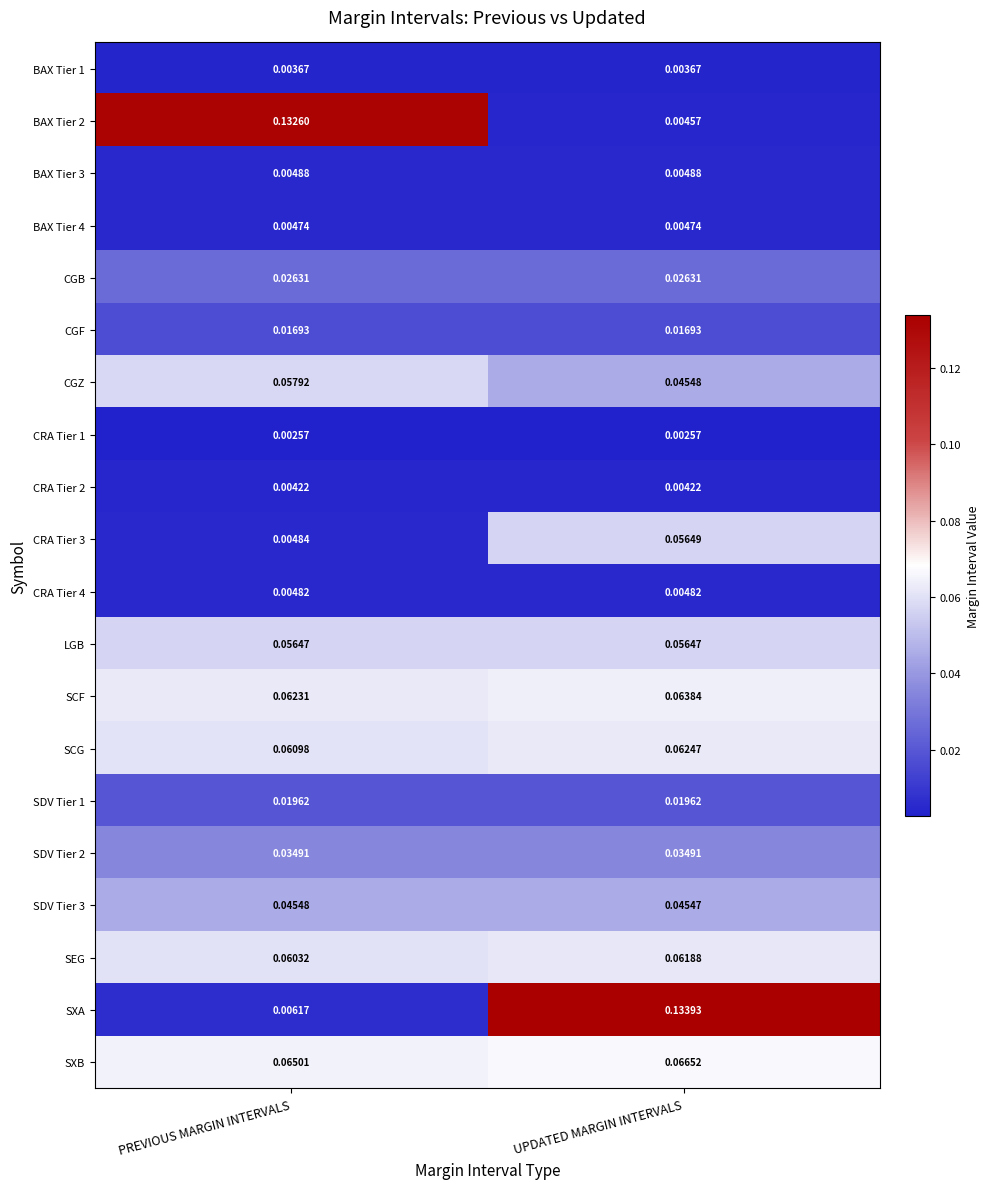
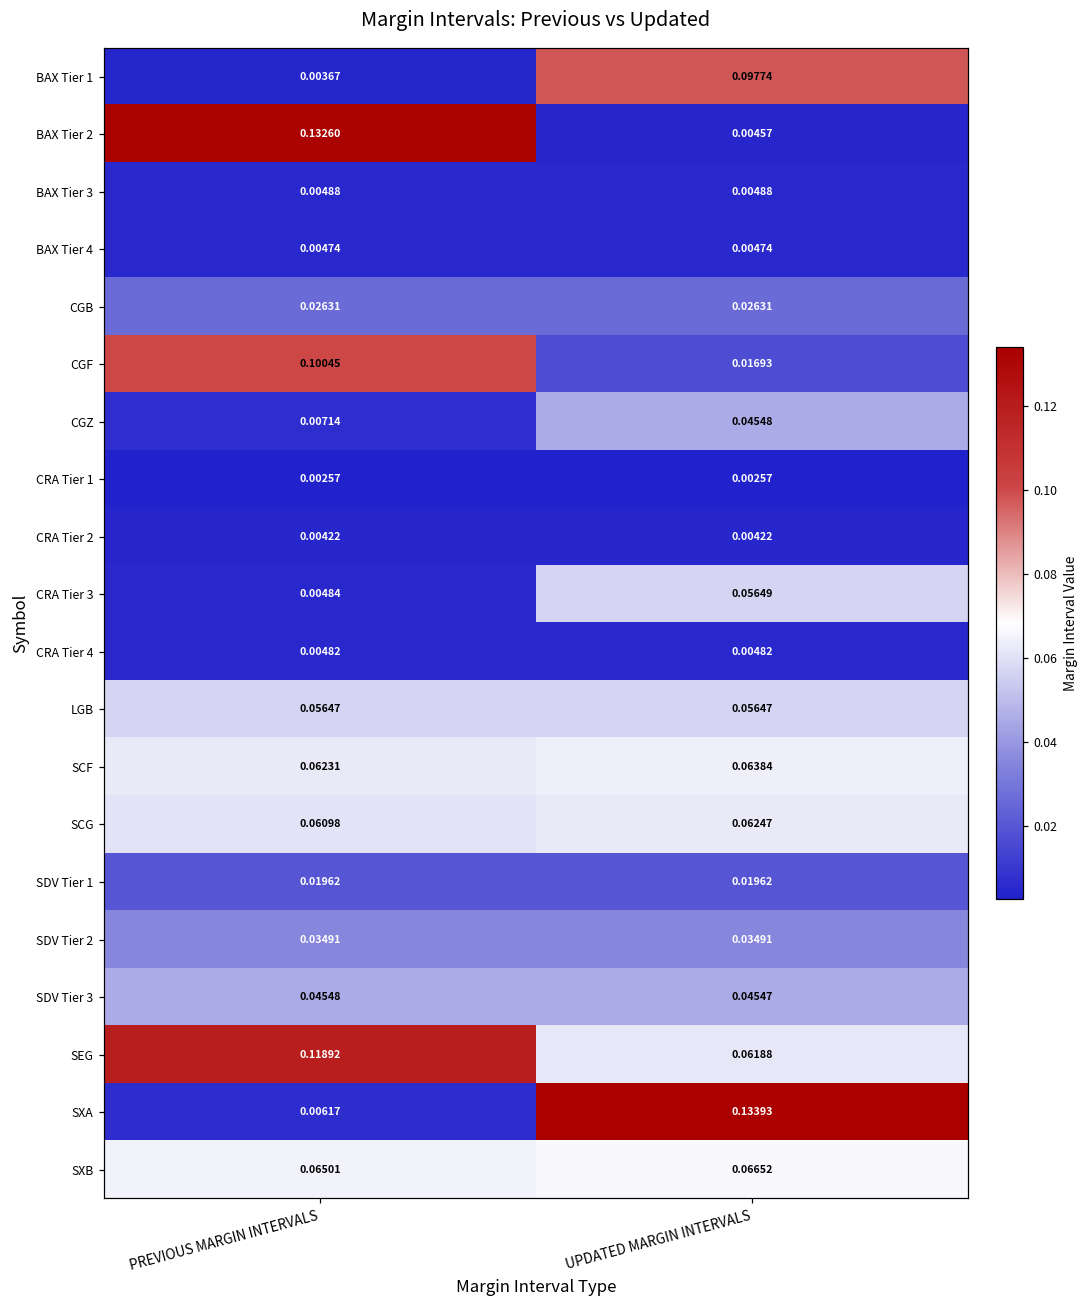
BAX Tier 1, UPDATED MARGIN INTERVALS: 0.00367 -> 0.09774
CGF, PREVIOUS MARGIN INTERVALS: 0.01693 -> 0.10045
CGZ, PREVIOUS MARGIN INTERVALS: 0.05792 -> 0.00714
SEG, PREVIOUS MARGIN INTERVALS: 0.06032 -> 0.11892
